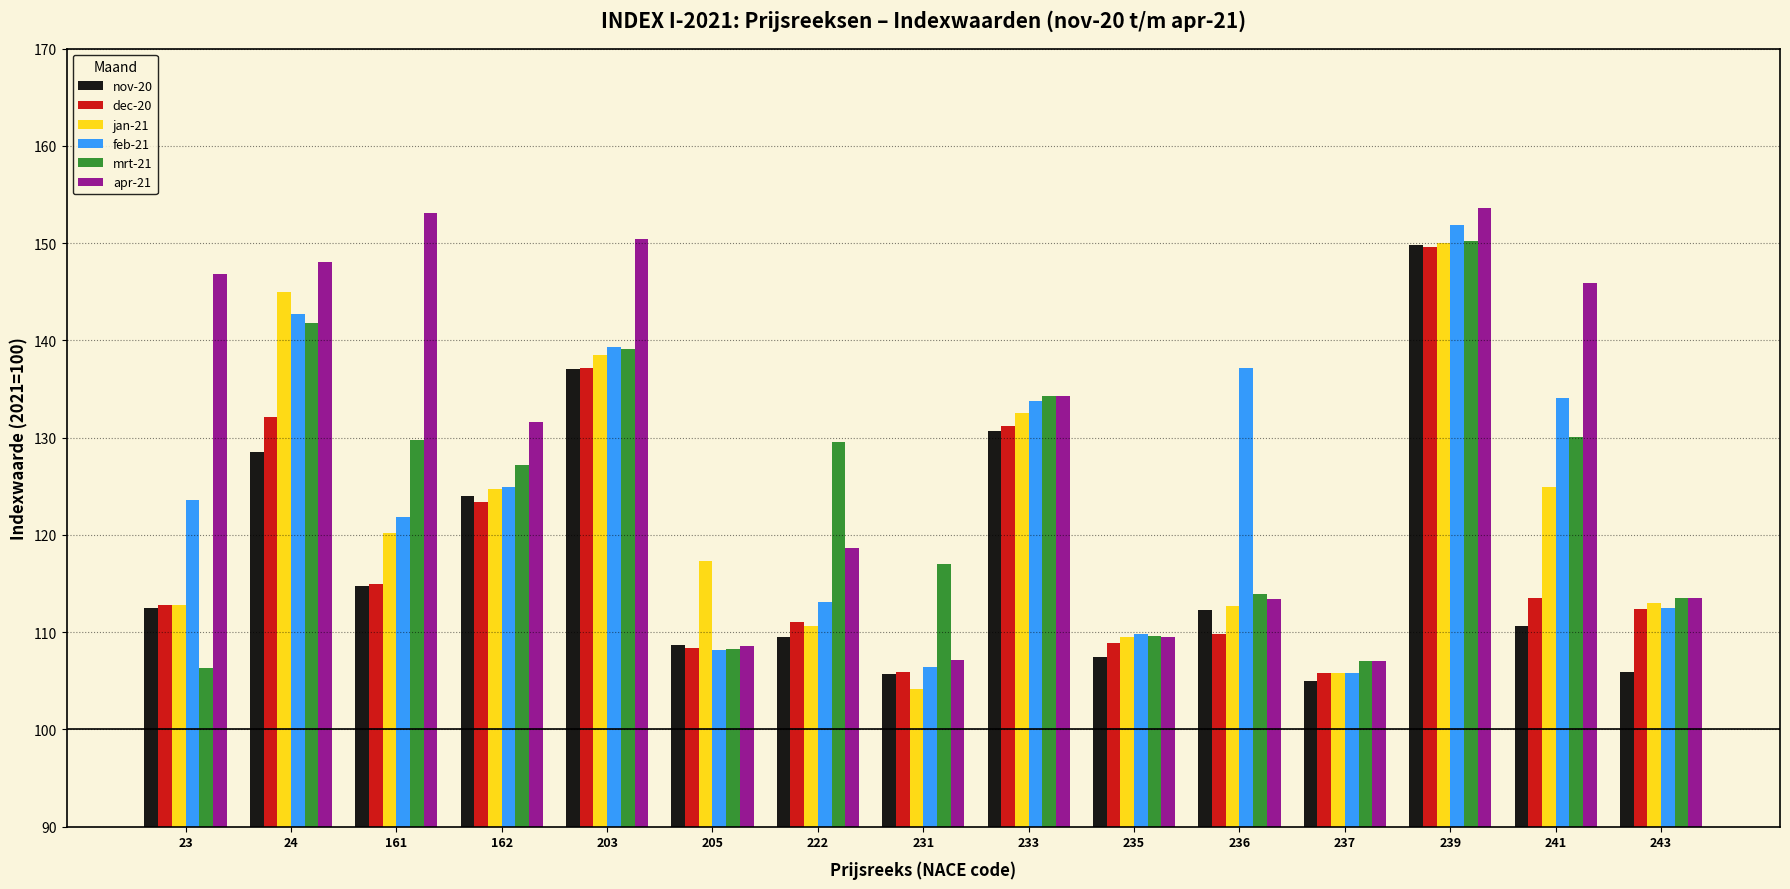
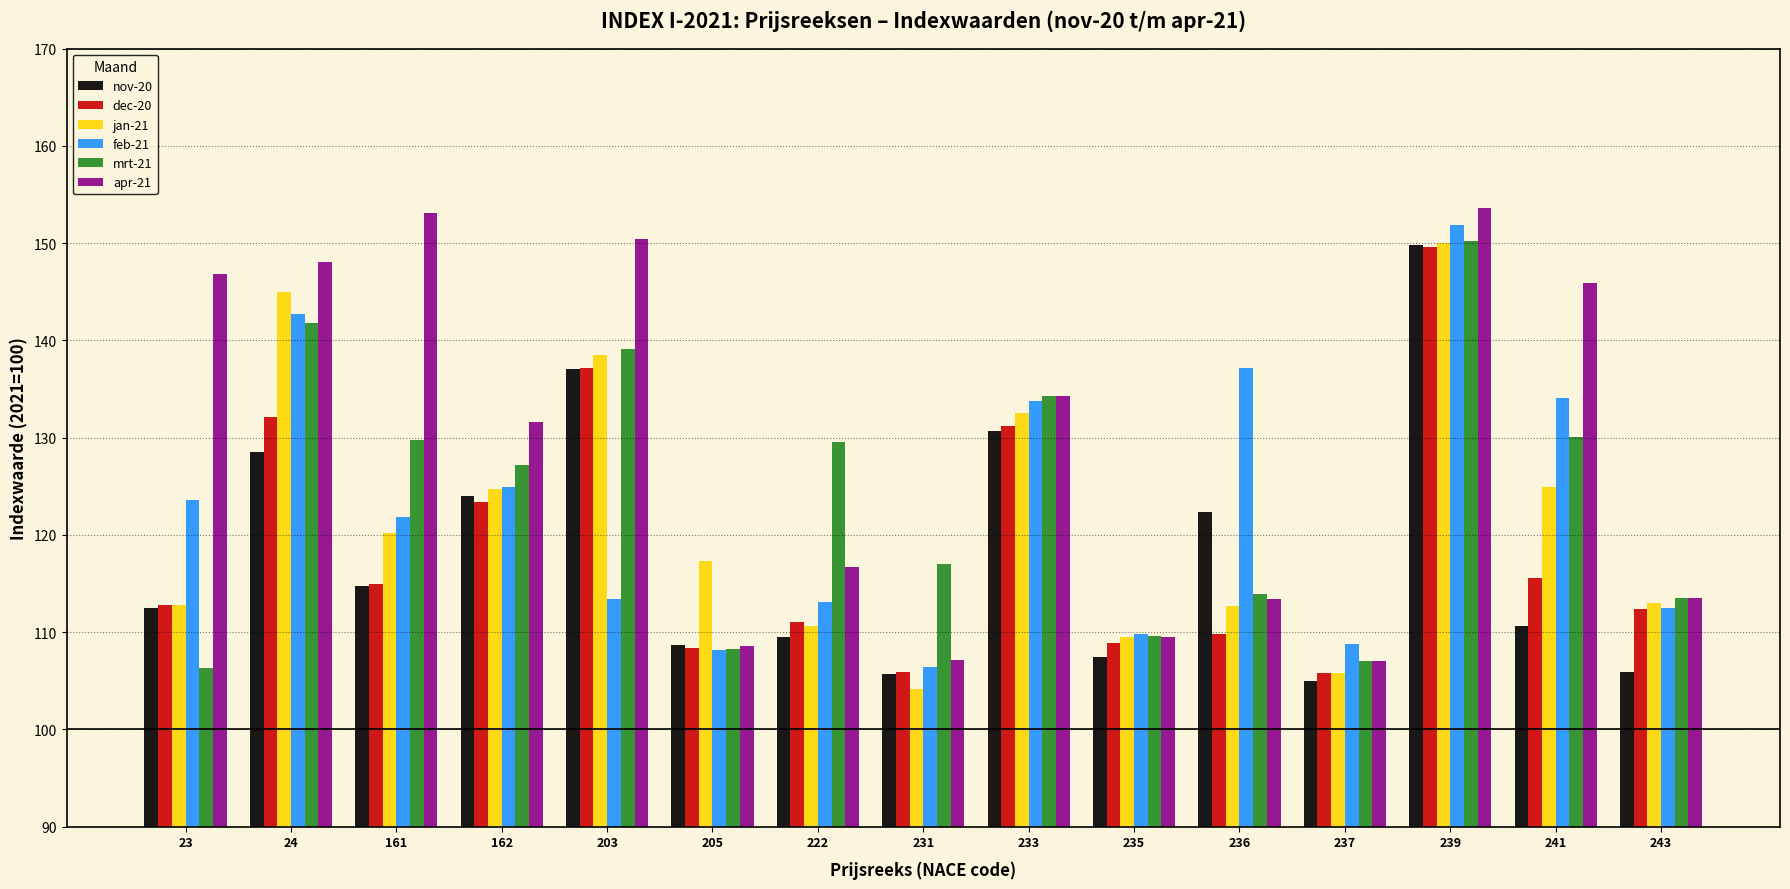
feb-21, 203: 139 -> 113
apr-21, 222: 119 -> 117
nov-20, 236: 112 -> 122
feb-21, 237: 106 -> 109
dec-20, 241: 114 -> 116
